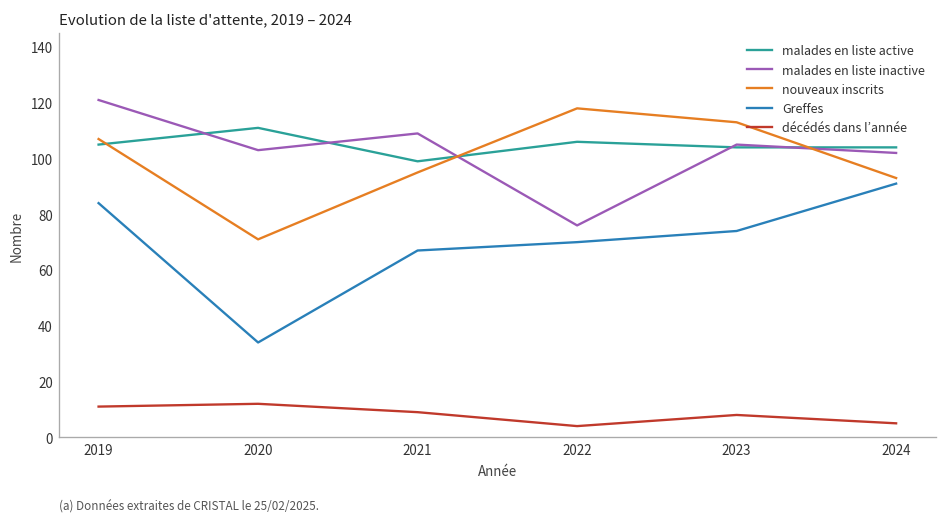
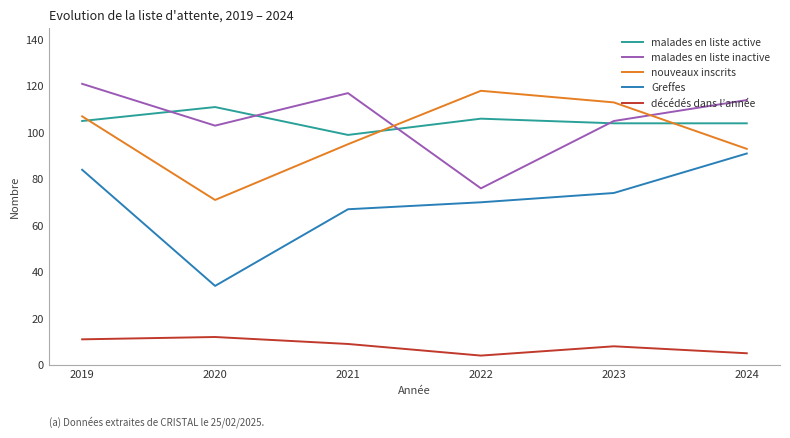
malades en liste inactive, 2021: 109 -> 117
malades en liste inactive, 2024: 102 -> 114
